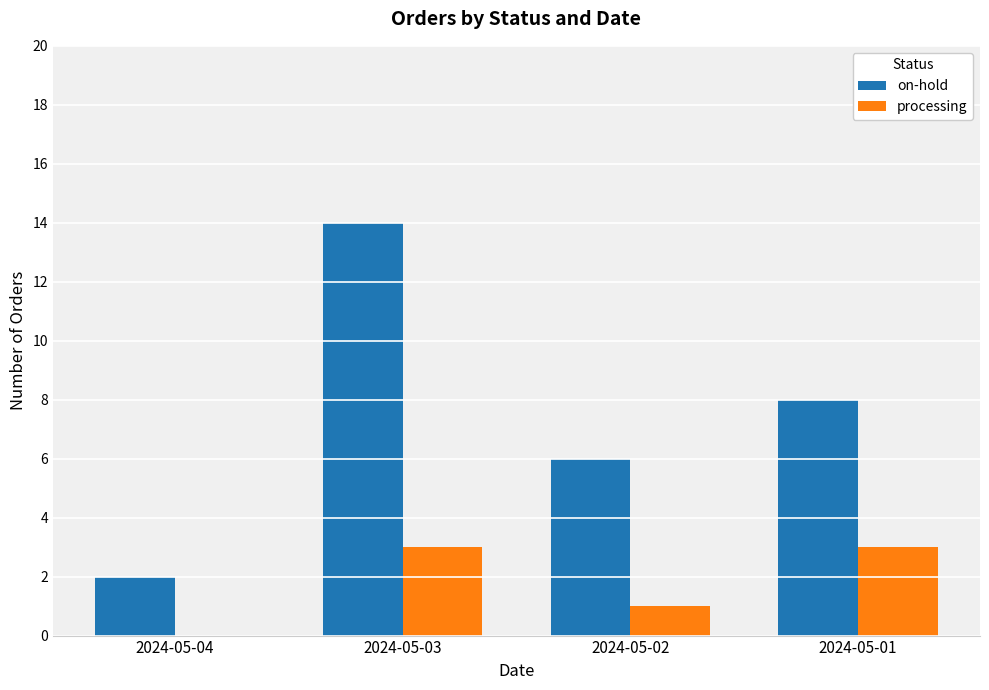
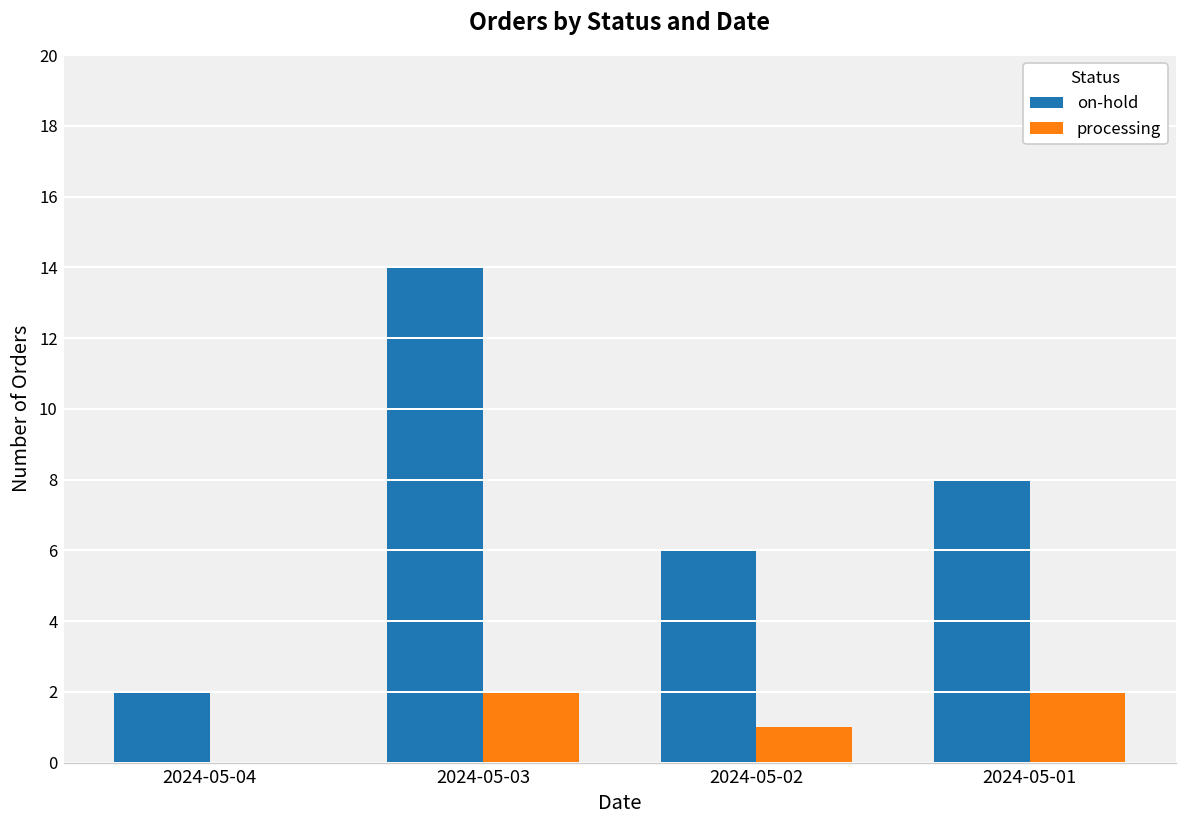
processing, 2024-05-03: 3 -> 2
processing, 2024-05-01: 3 -> 2
